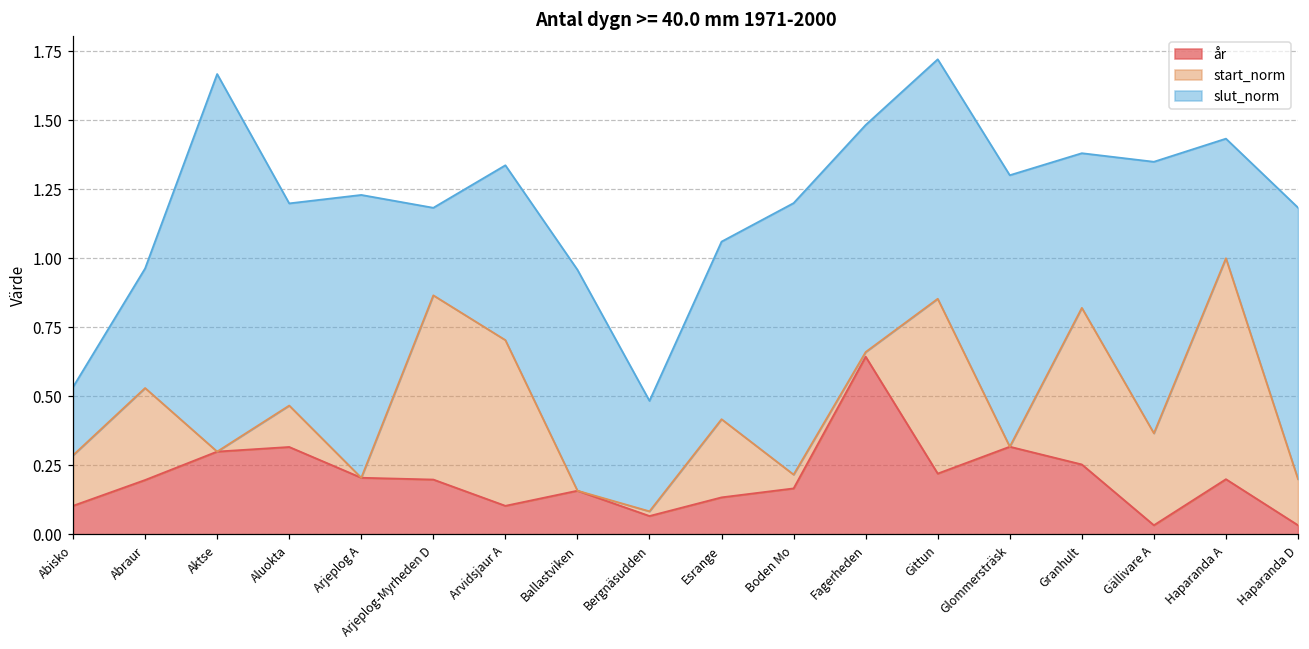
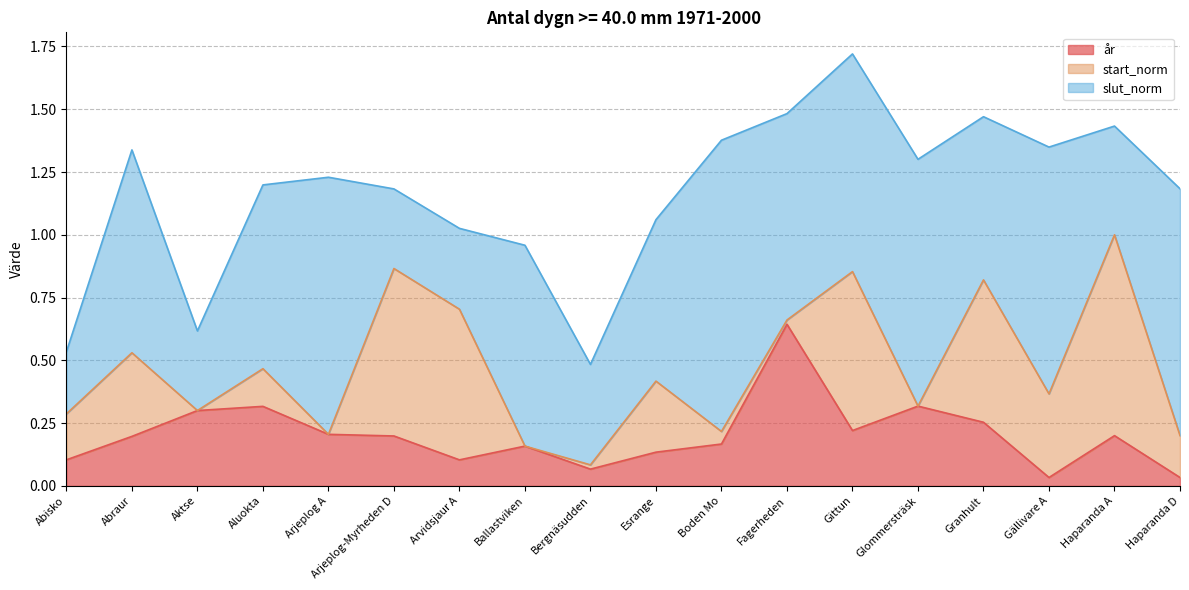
slut_norm, Abraur: 0.43 -> 0.81
slut_norm, Aktse: 1.37 -> 0.32
slut_norm, Arvidsjaur A: 0.63 -> 0.32
slut_norm, Boden Mo: 0.98 -> 1.16
slut_norm, Granhult: 0.56 -> 0.65
